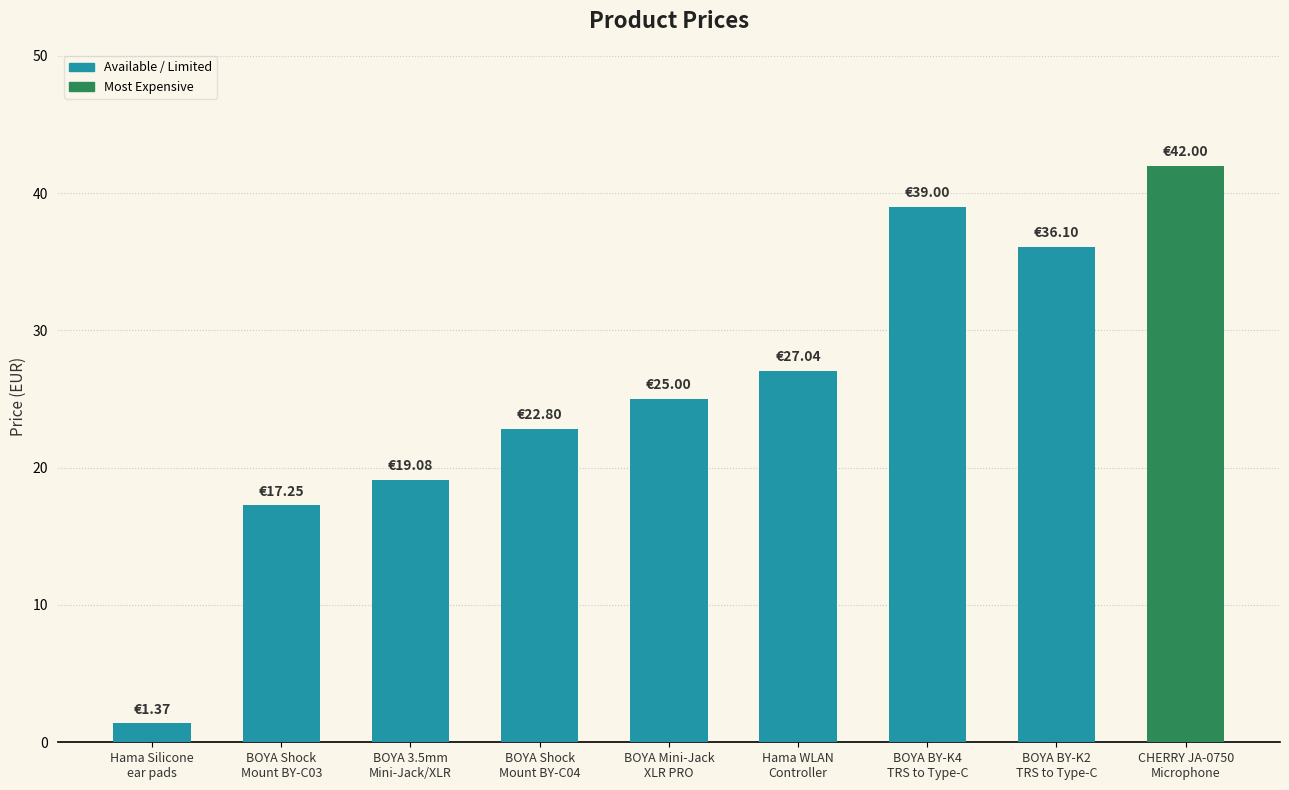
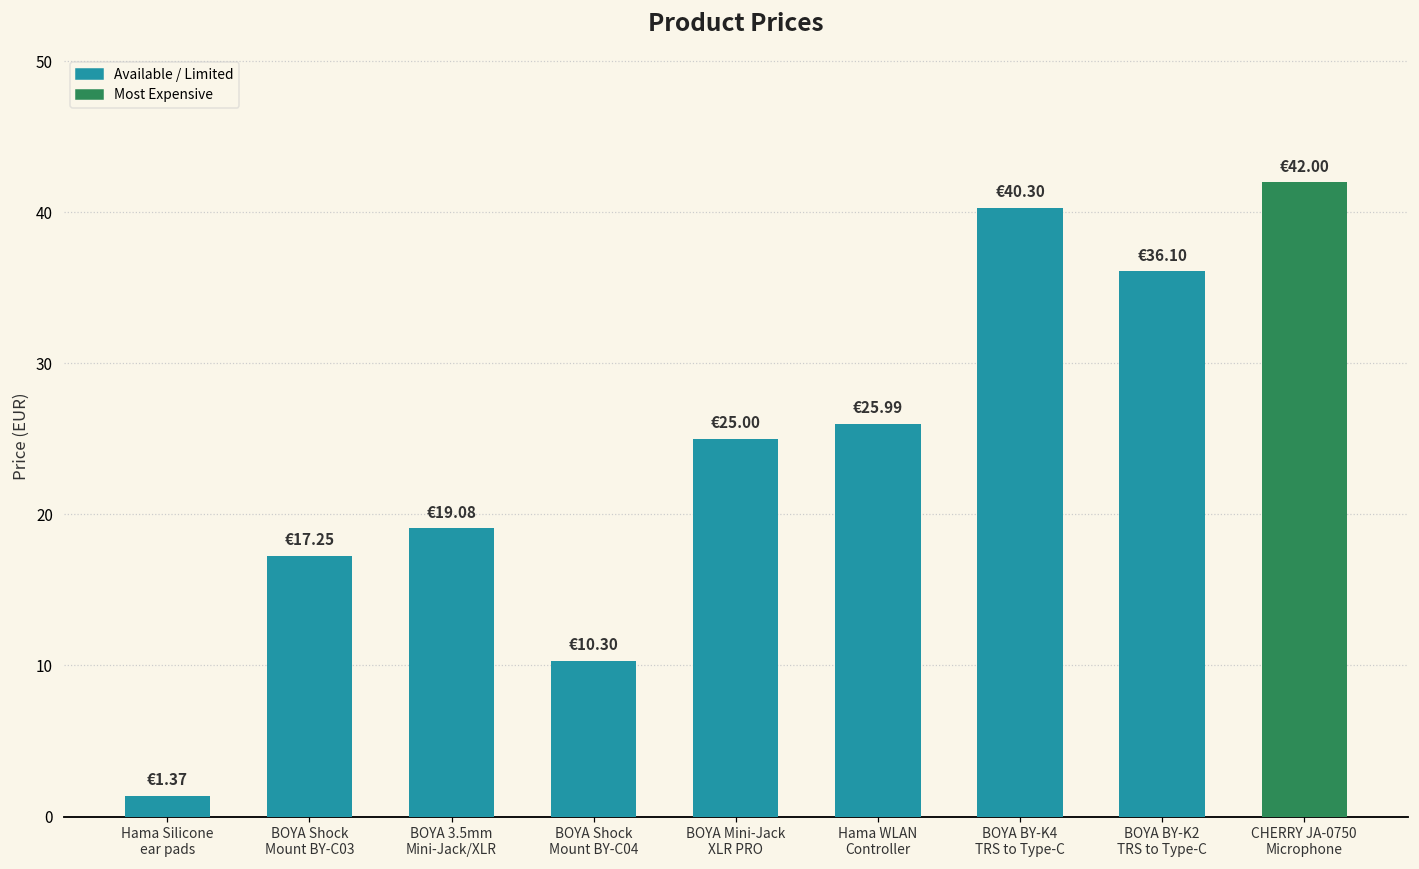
BOYA Shock Mount BY-C04: €22.80 -> €10.30
Hama WLAN Controller: €27.04 -> €25.99
BOYA BY-K4 TRS to Type-C: €39.00 -> €40.30
